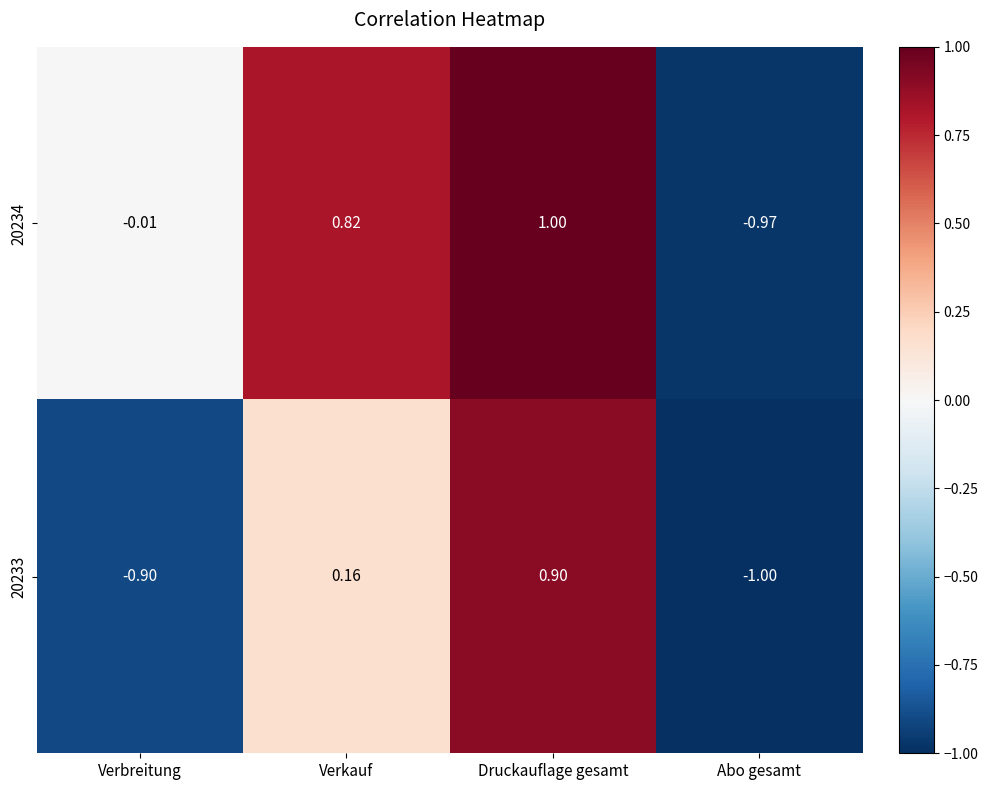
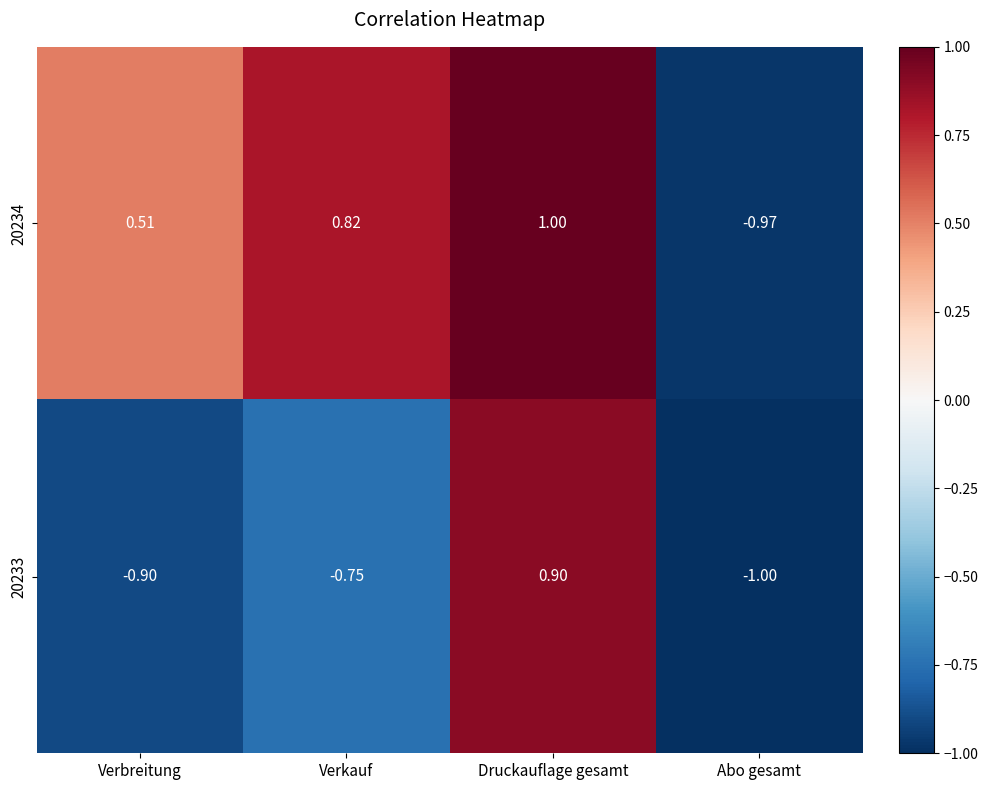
20234, Verbreitung: -0.01 -> 0.51
20233, Verkauf: 0.16 -> -0.75
